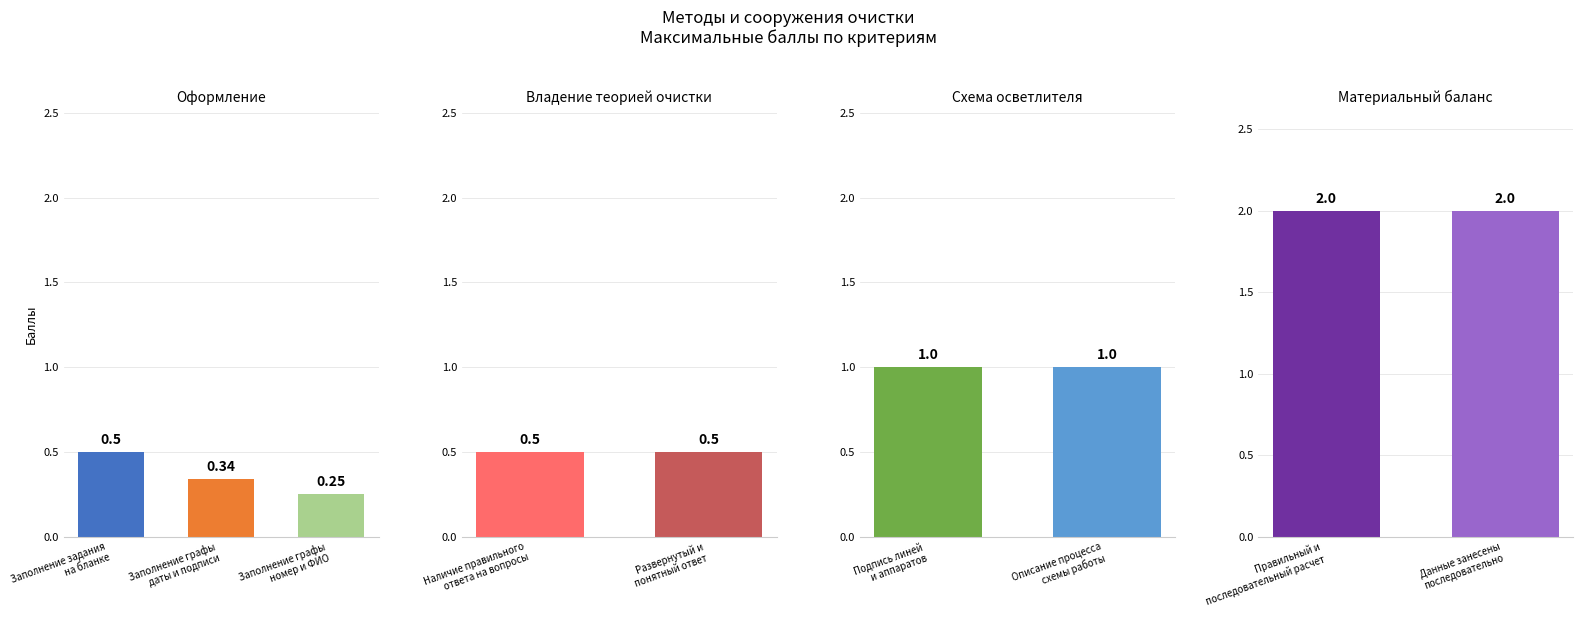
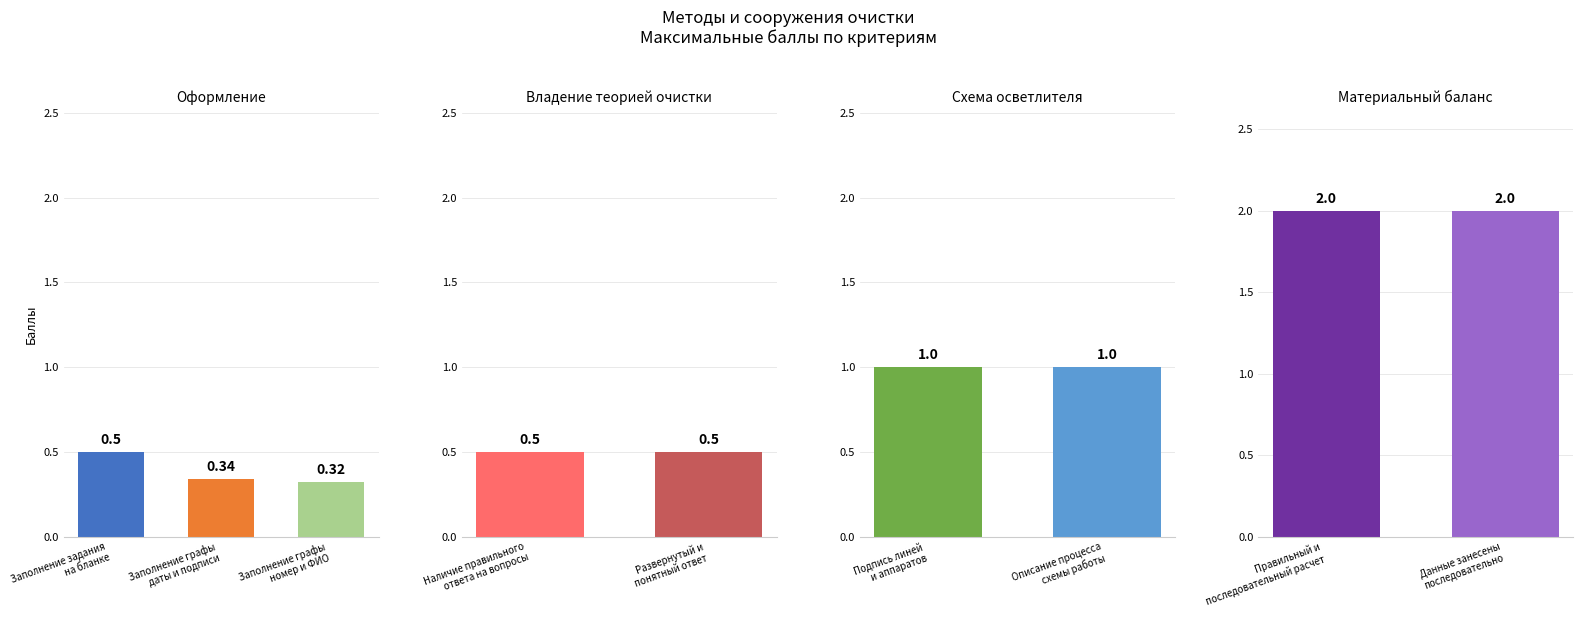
Оформление, Заполнение графы номер и ФИО: 0.25 -> 0.32
